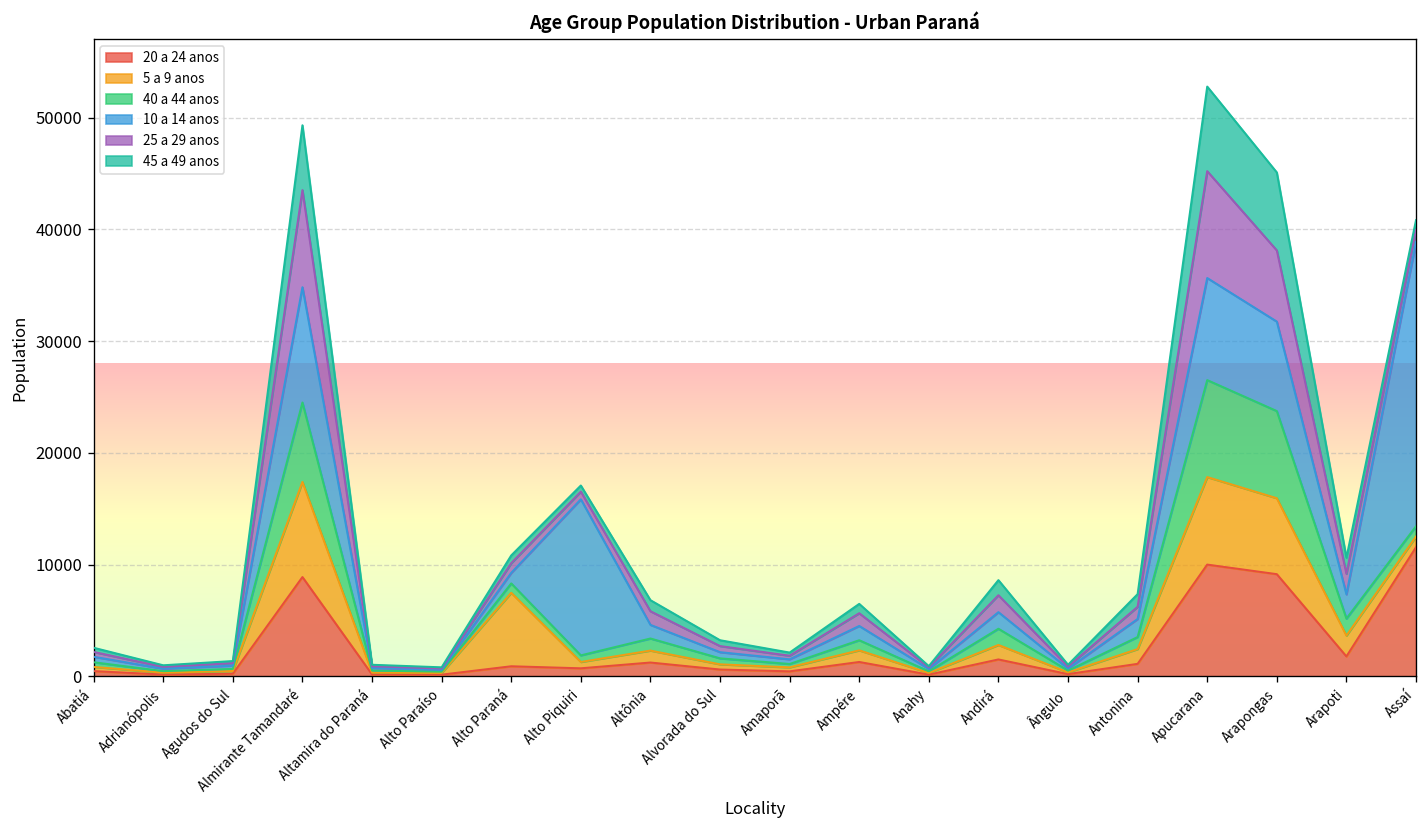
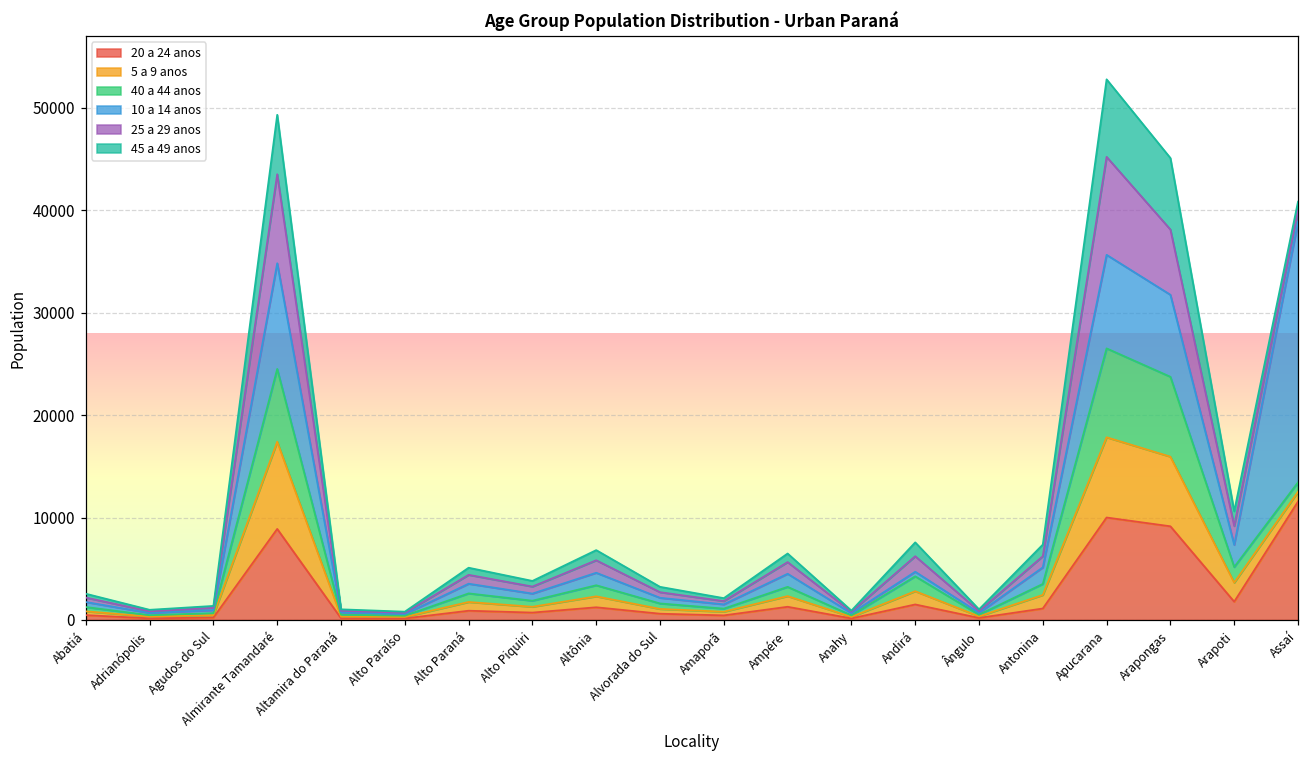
5 a 9 anos, Alto Paraná: 7000 -> 1000
10 a 14 anos, Alto Piquiri: 14000 -> 1000
10 a 14 anos, Andirá: 1000 -> 0
